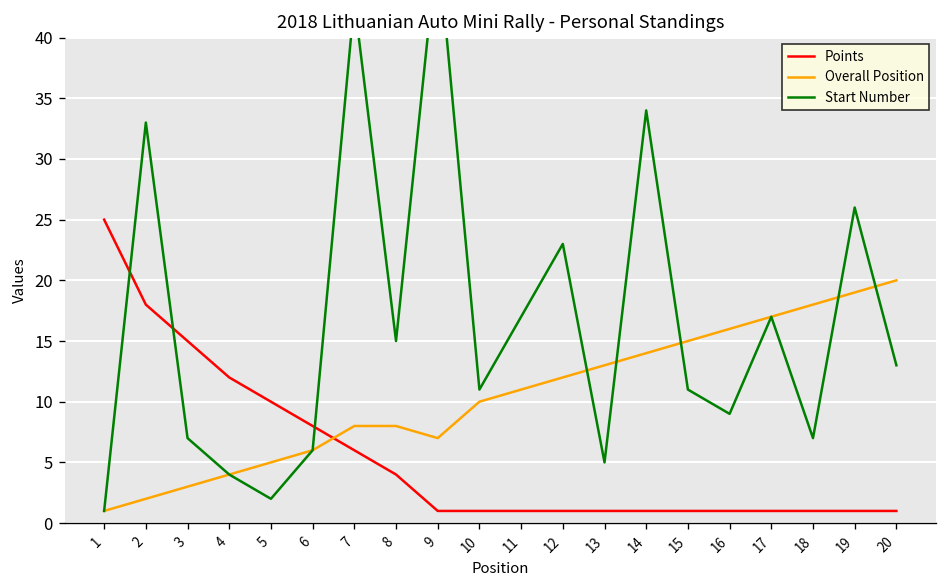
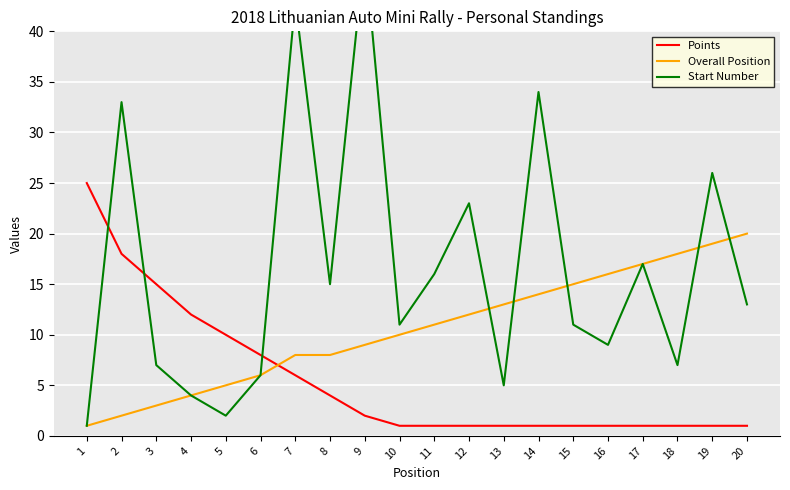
Points, 9: 1 -> 2
Overall Position, 9: 7 -> 9
Start Number, 11: 17 -> 16
